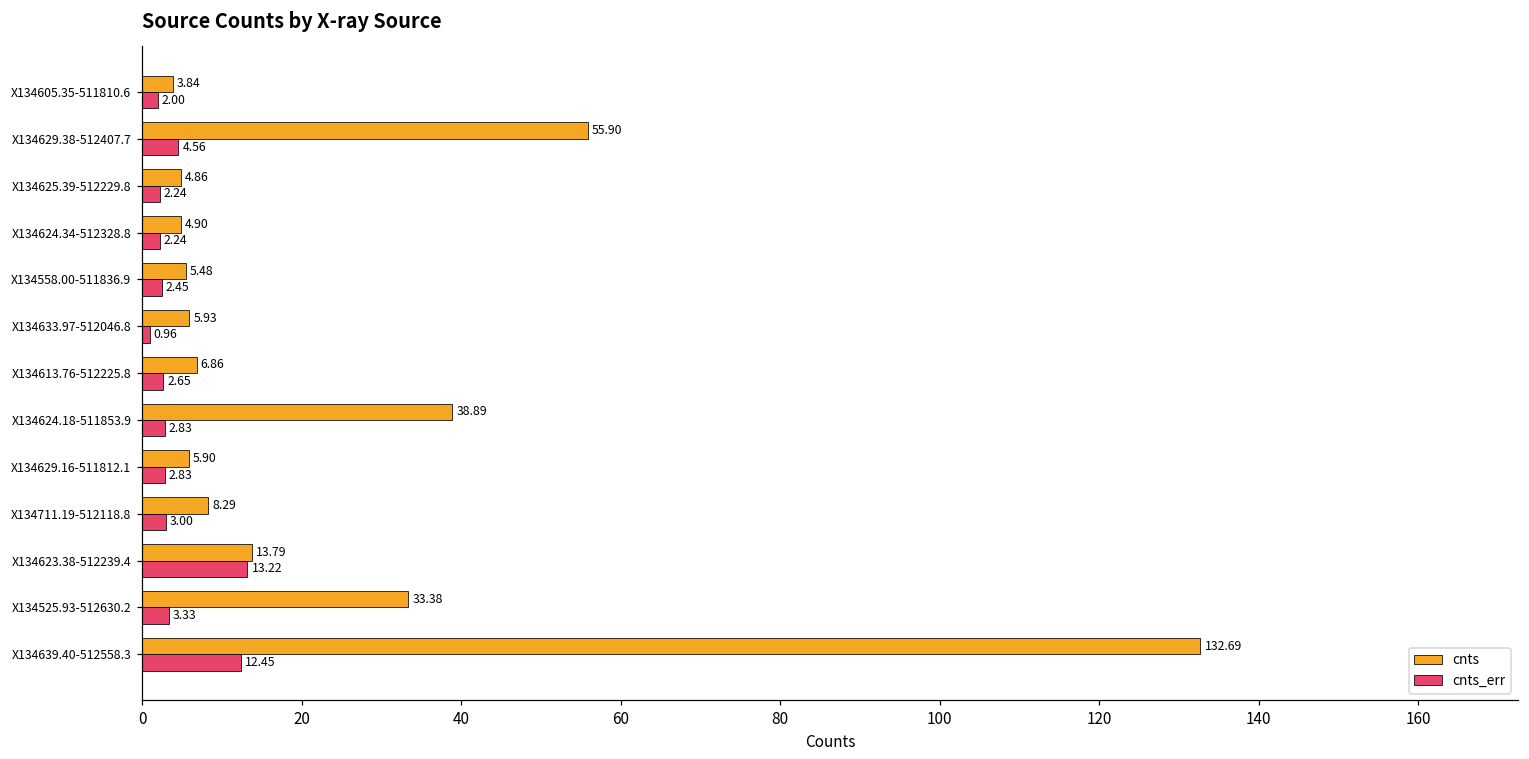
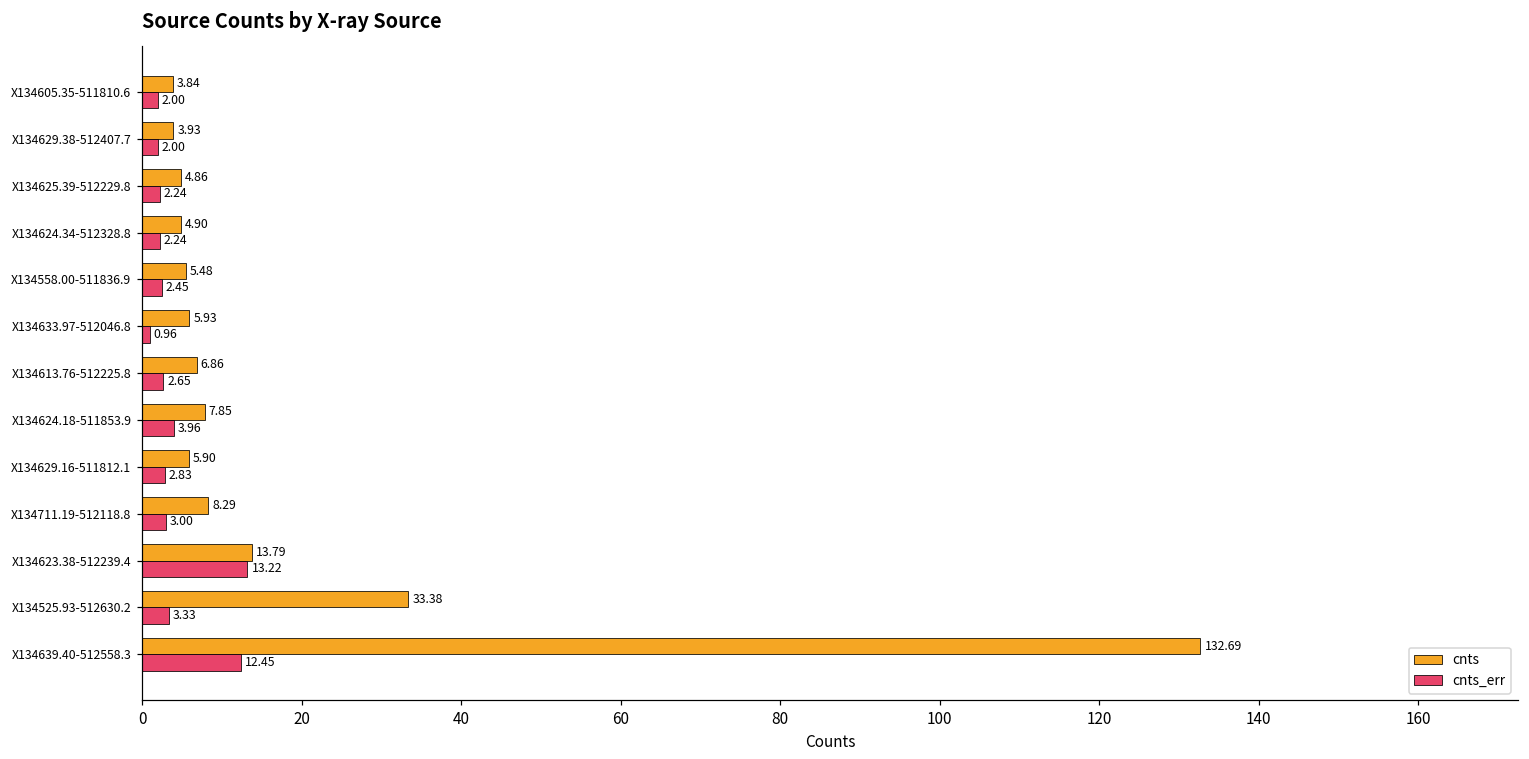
cnts, X134629.38-512407.7: 55.90 -> 3.93
cnts_err, X134629.38-512407.7: 4.56 -> 2.00
cnts, X134624.18-511853.9: 38.89 -> 7.85
cnts_err, X134624.18-511853.9: 2.83 -> 3.96
